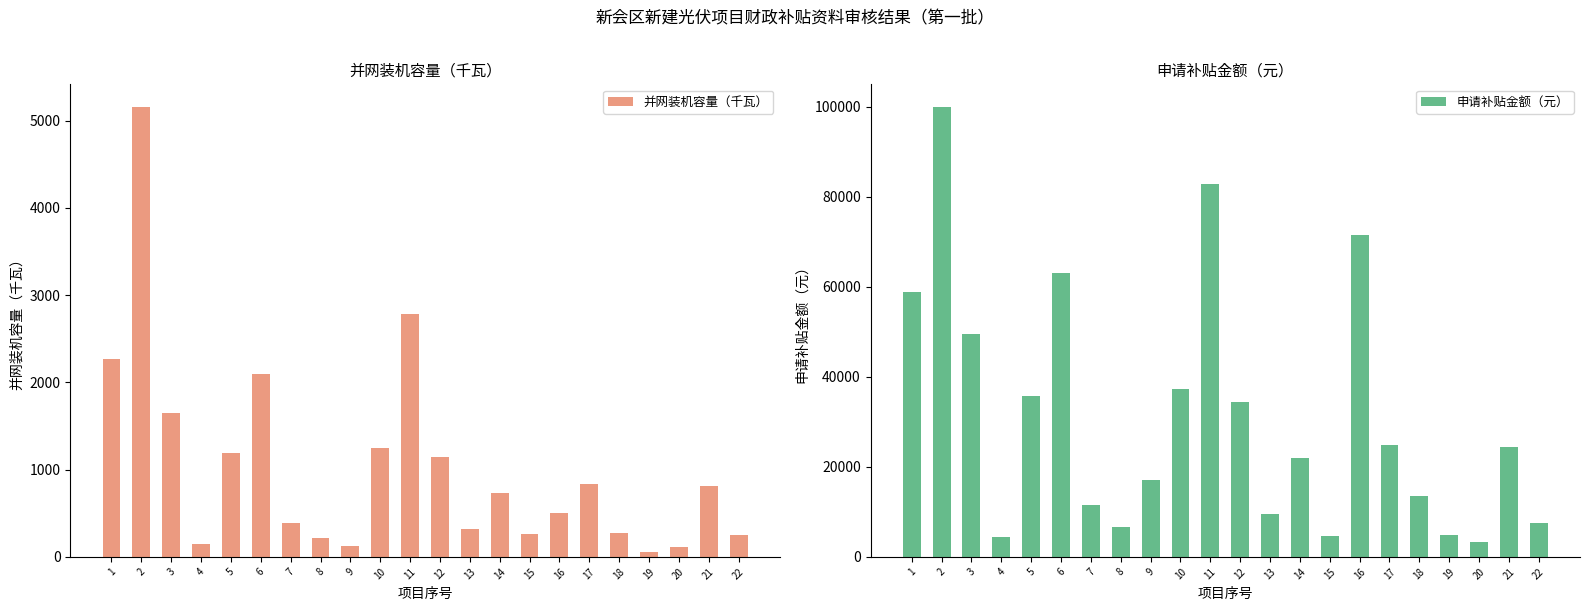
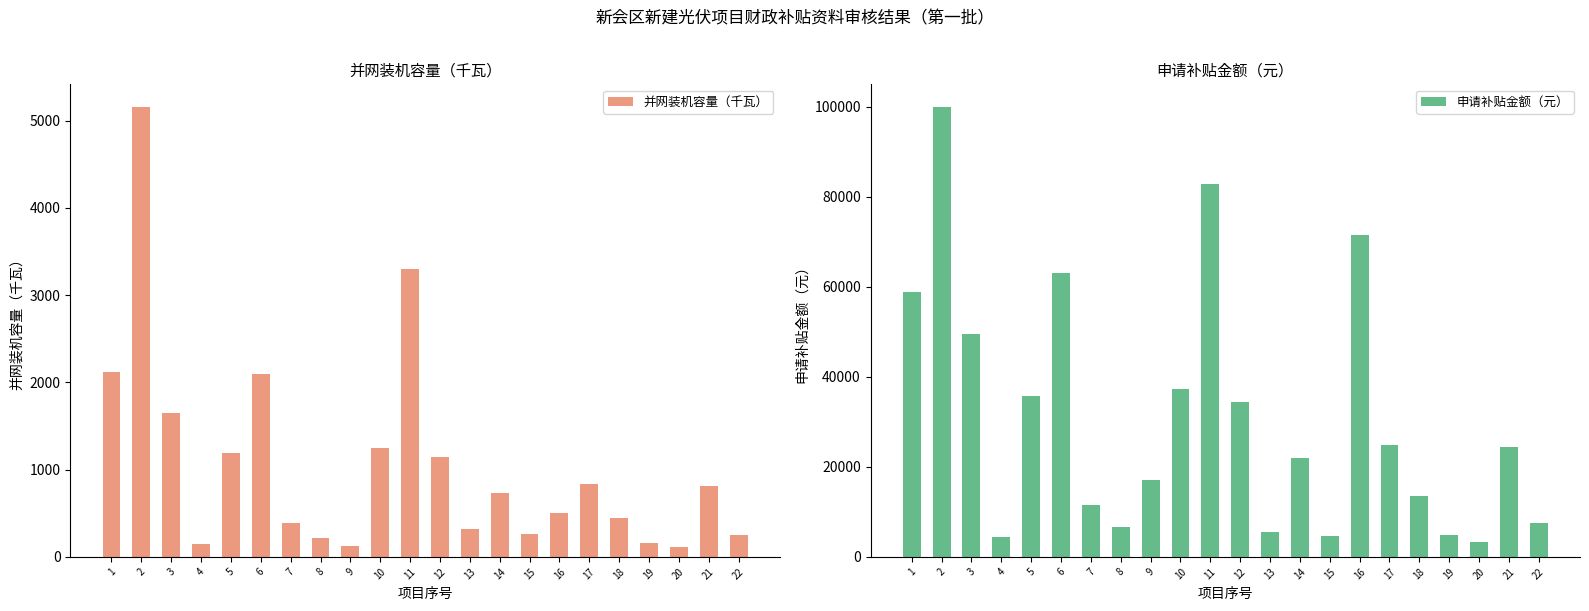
并网装机容量（千瓦）, 1: 2300 -> 2100
并网装机容量（千瓦）, 11: 2800 -> 3300
并网装机容量（千瓦）, 18: 300 -> 500
并网装机容量（千瓦）, 19: 100 -> 200
申请补贴金额（元）, 13: 10000 -> 5000
